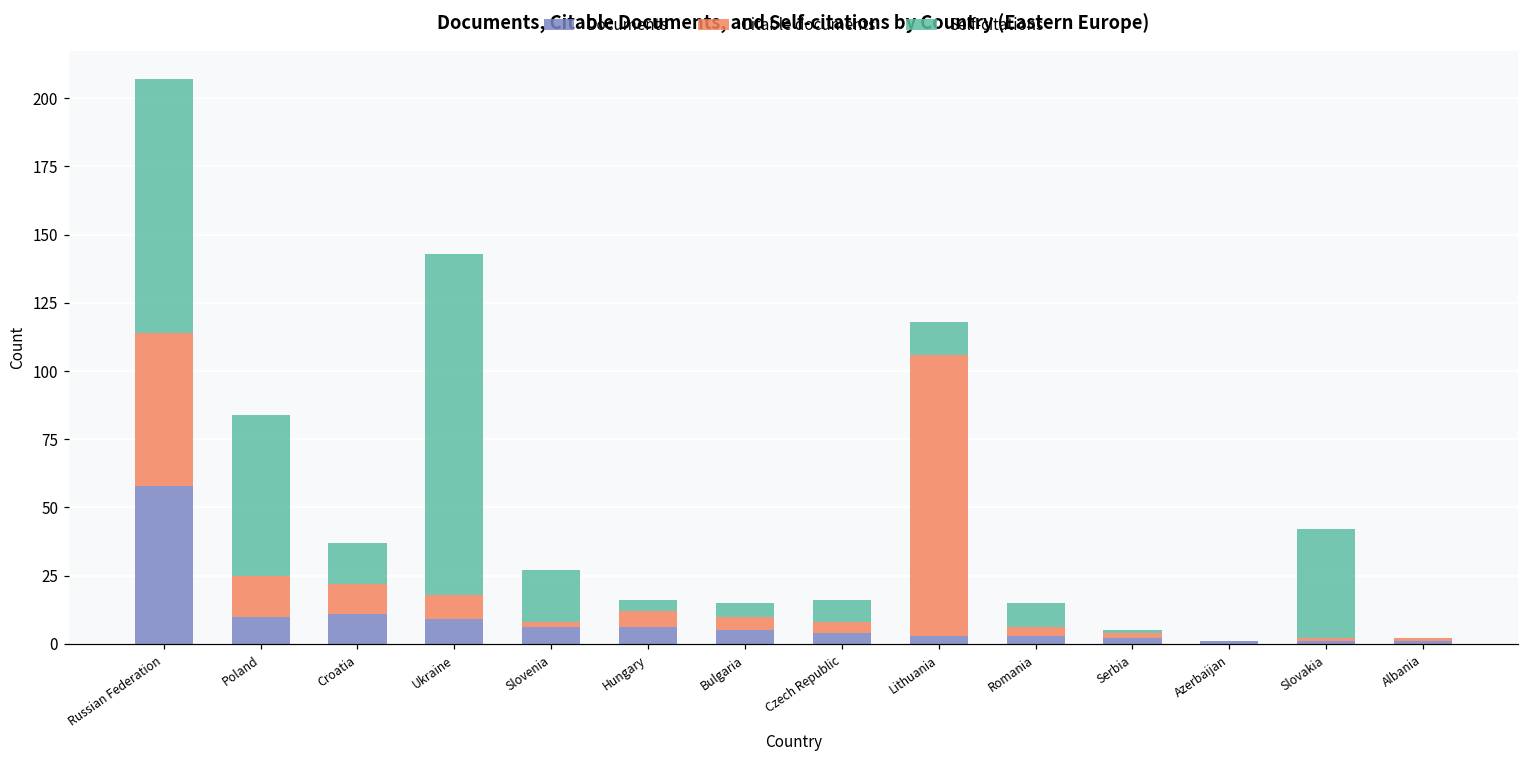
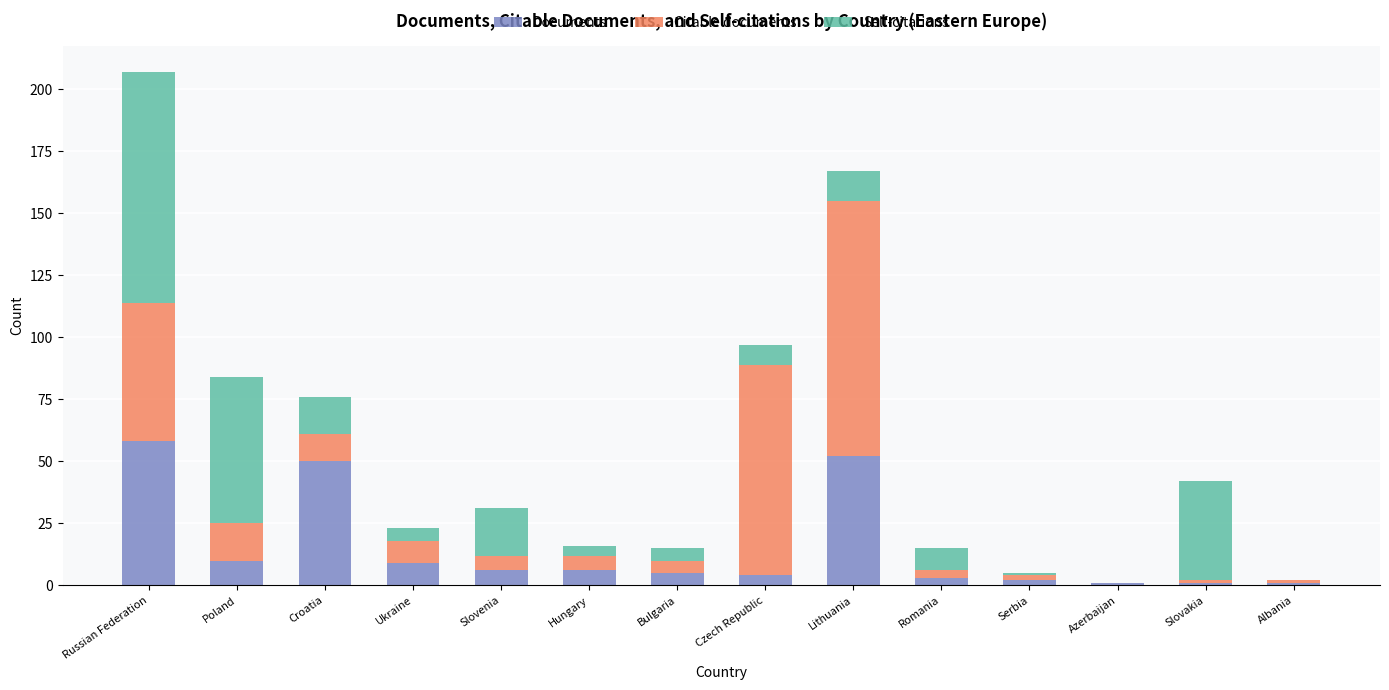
Documents, Croatia: 11 -> 50
Self-citations, Ukraine: 125 -> 5
Citable documents, Slovenia: 2 -> 6
Citable documents, Czech Republic: 4 -> 85
Documents, Lithuania: 3 -> 52
